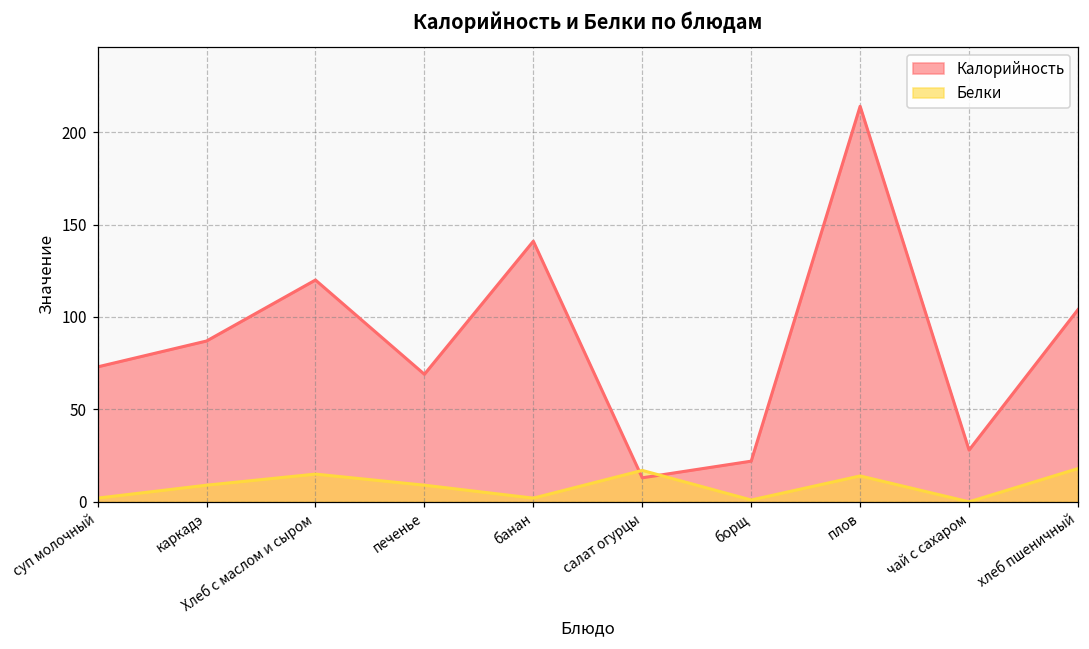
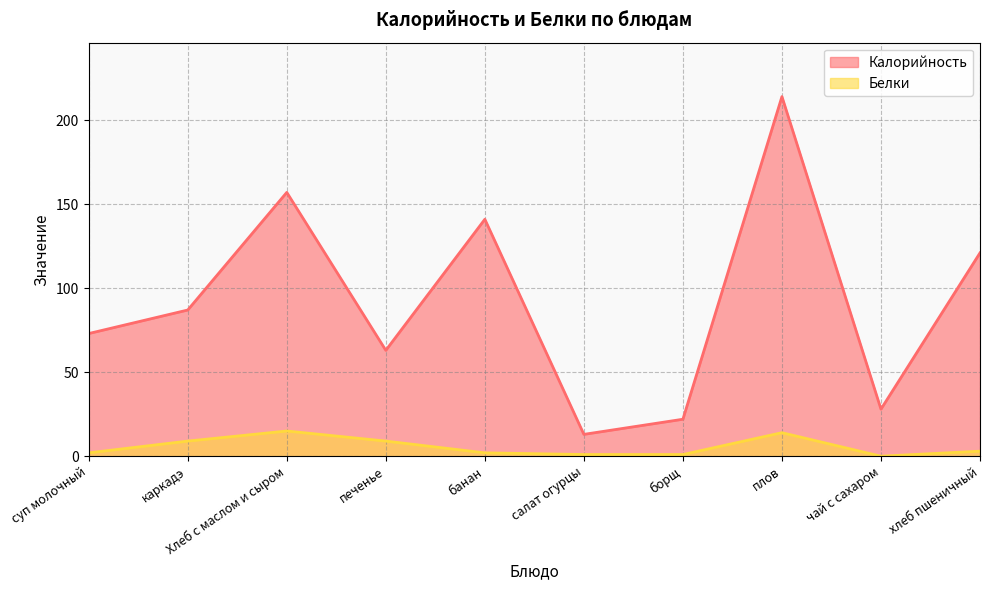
Калорийность, Хлеб с маслом и сыром: 120 -> 157
Калорийность, печенье: 69 -> 63
Белки, салат огурцы: 17 -> 1
Калорийность, хлеб пшеничный: 104 -> 121
Белки, хлеб пшеничный: 18 -> 3
